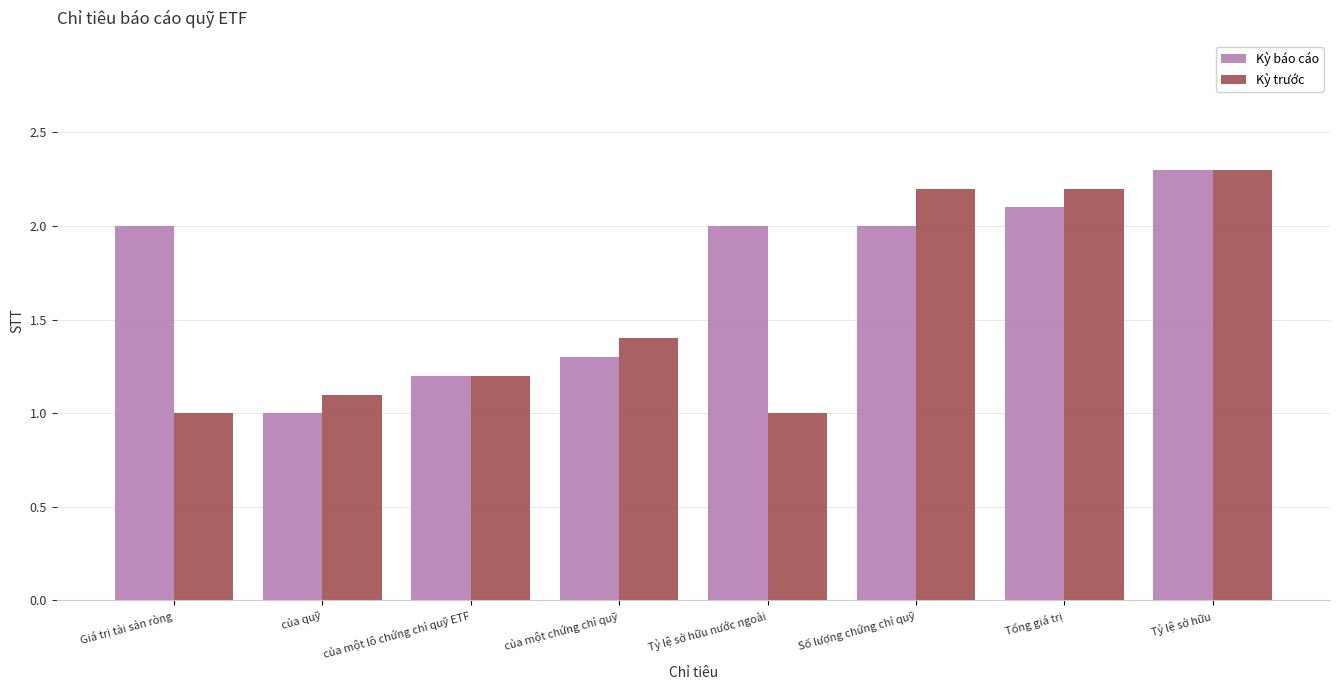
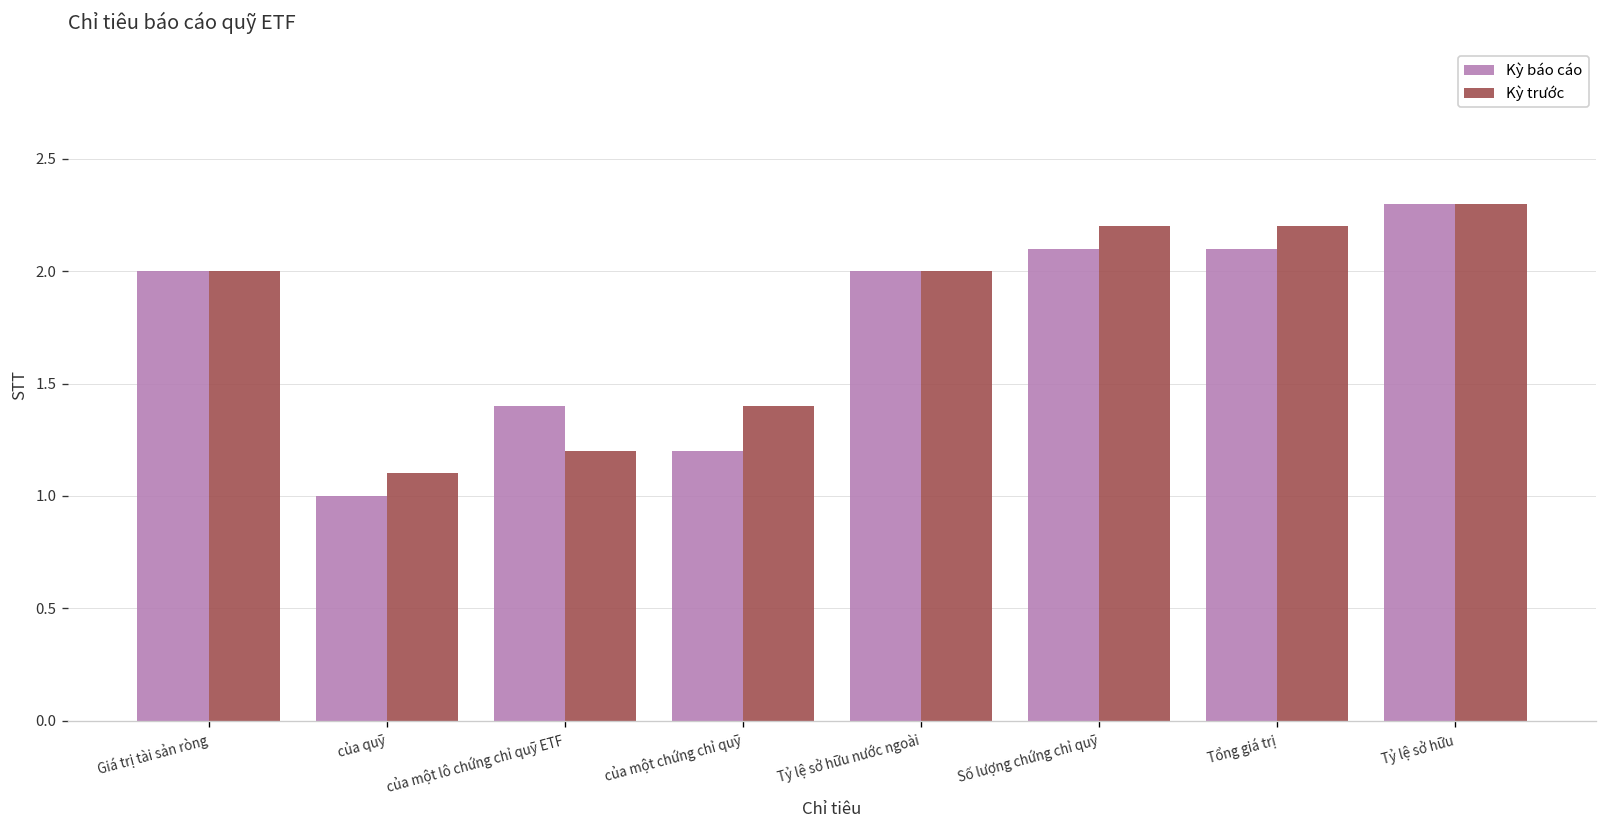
Kỳ trước, Giá trị tài sản ròng: 1 -> 2
Kỳ báo cáo, của một lô chứng chỉ quỹ ETF: 1.2 -> 1.4
Kỳ báo cáo, của một chứng chỉ quỹ: 1.3 -> 1.2
Kỳ trước, Tỷ lệ sở hữu nước ngoài: 1 -> 2
Kỳ báo cáo, Số lượng chứng chỉ quỹ: 2.0 -> 2.1
